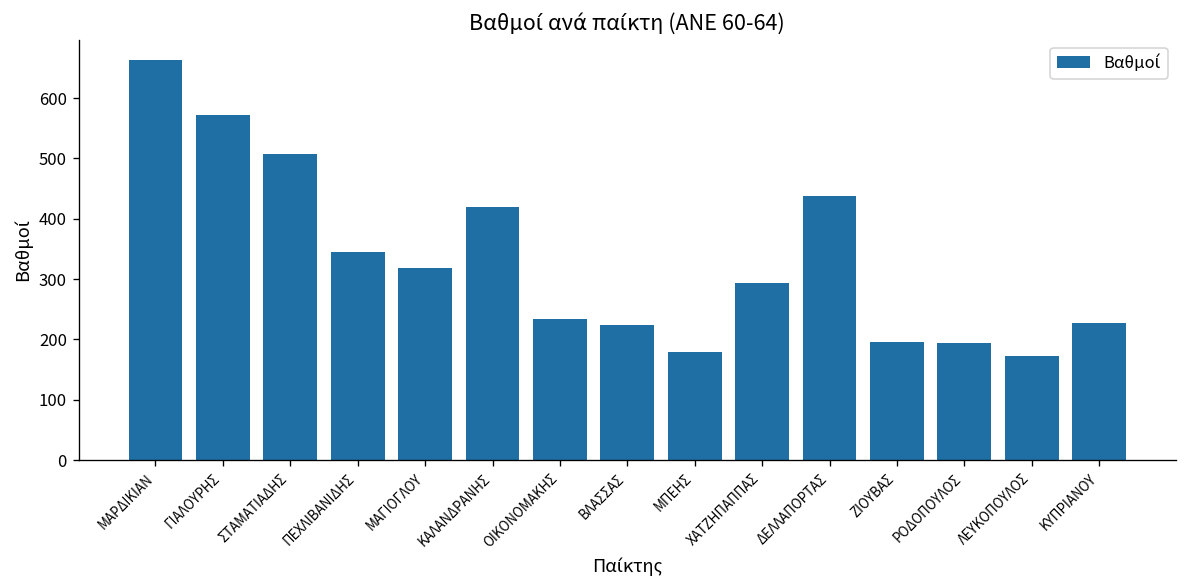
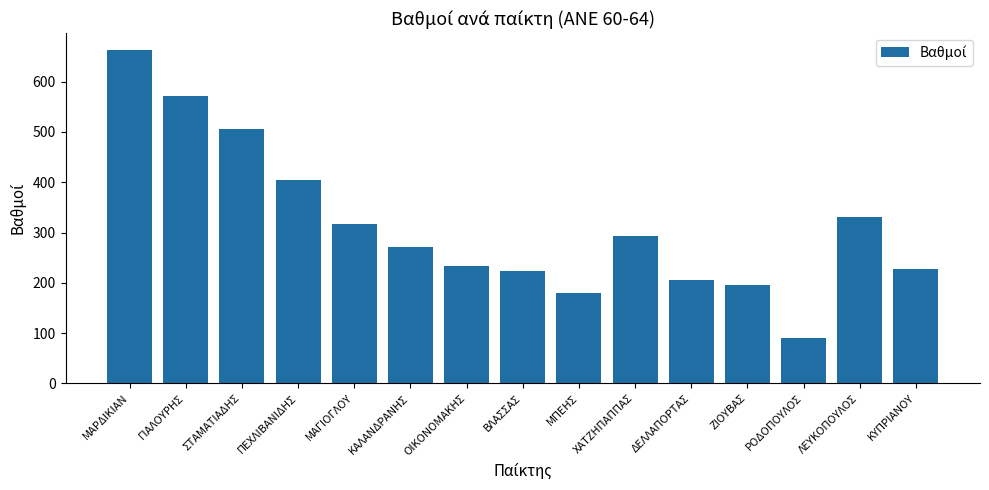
ΠΕΧΛΙΒΑΝΙΔΗΣ: 340 -> 400
ΚΑΛΑΝΔΡΑΝΗΣ: 420 -> 270
ΔΕΛΛΑΠΟΡΤΑΣ: 440 -> 210
ΡΟΔΟΠΟΥΛΟΣ: 190 -> 90
ΛΕΥΚΟΠΟΥΛΟΣ: 170 -> 330
